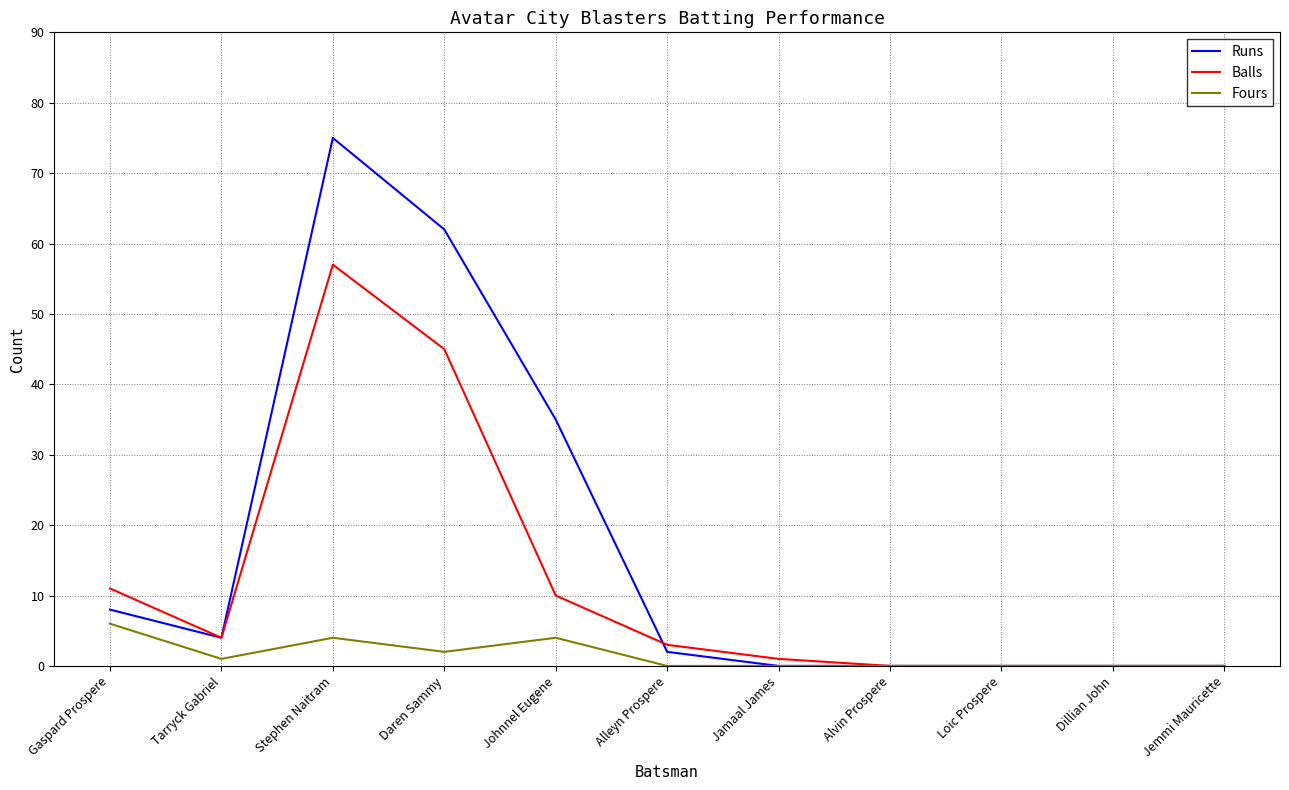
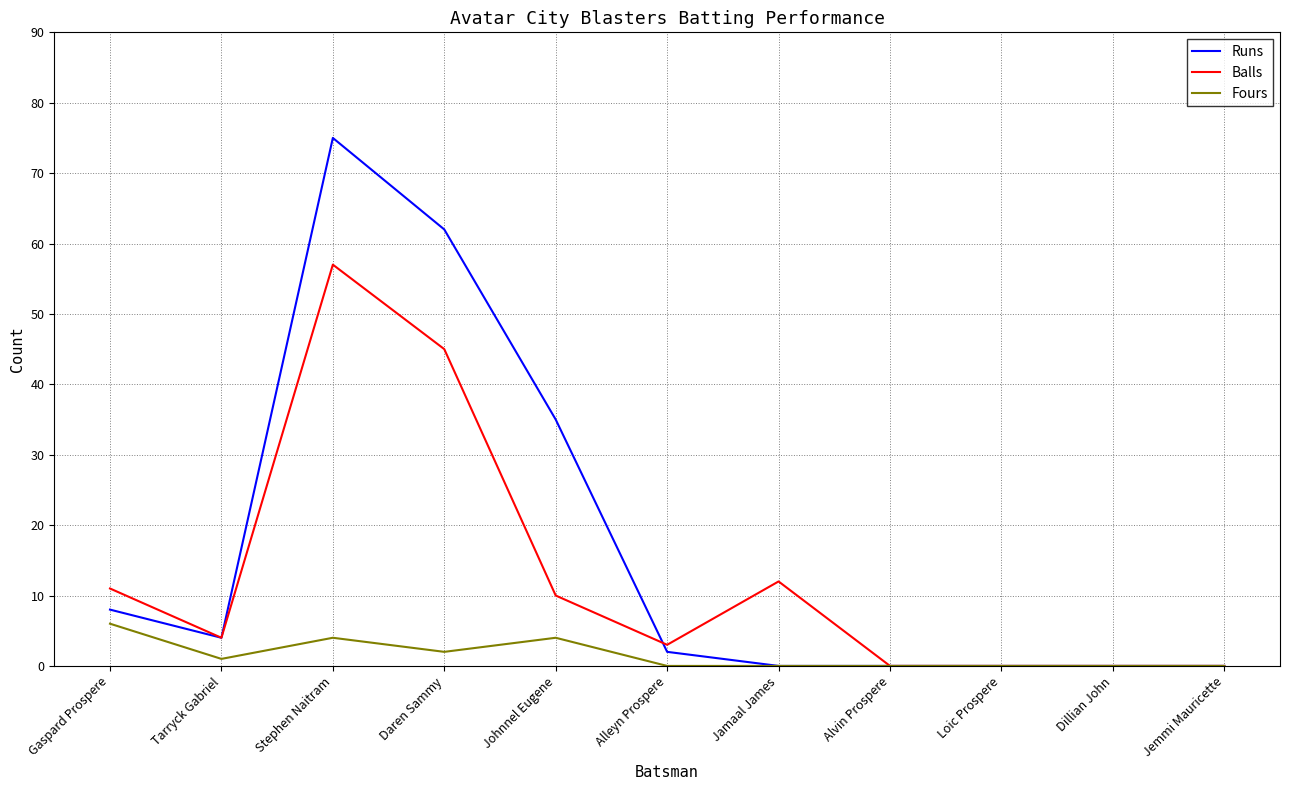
Balls, Jamaal James: 1 -> 12
